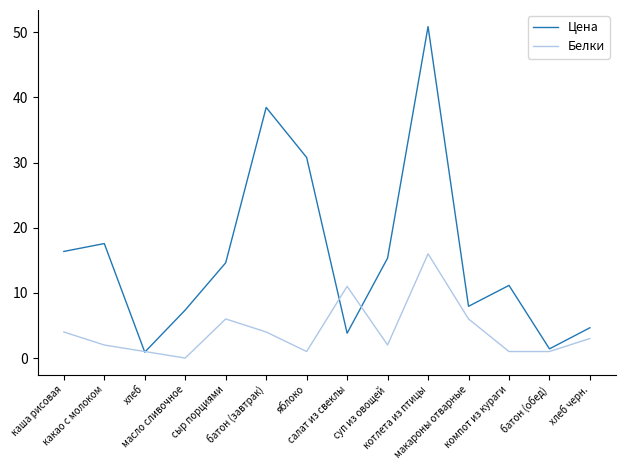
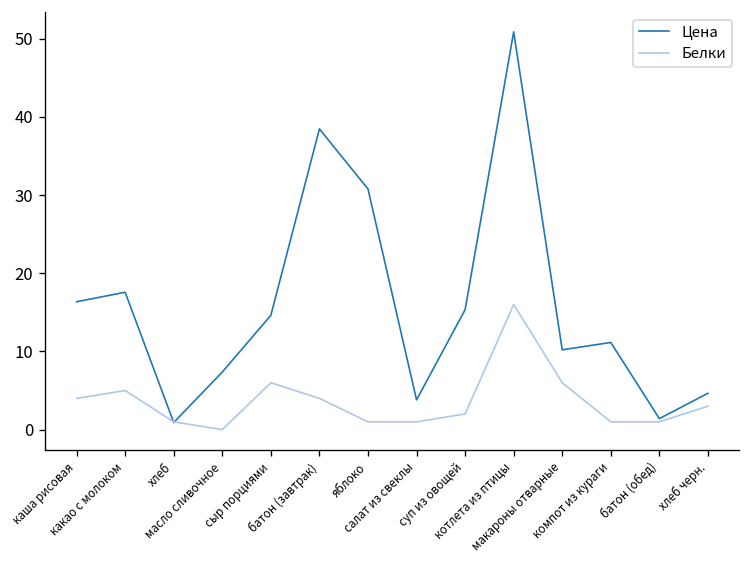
Белки, какао с молоком: 2 -> 5
Белки, салат из свеклы: 11 -> 1
Цена, макароны отварные: 8 -> 10
